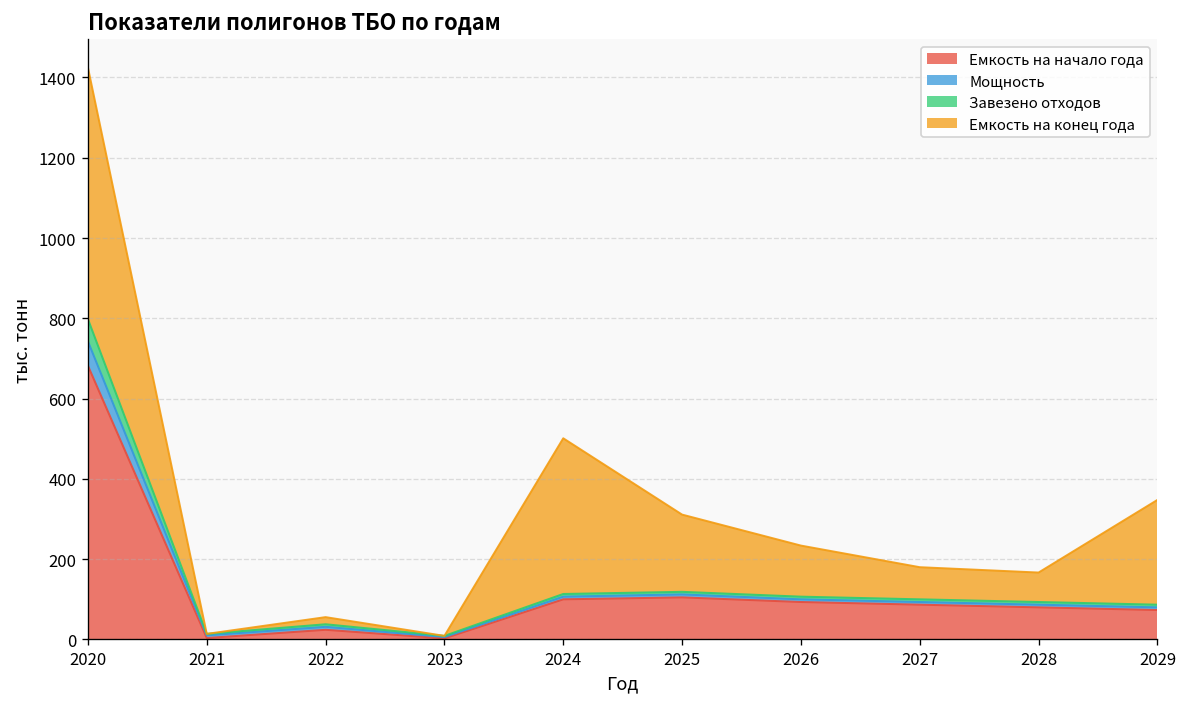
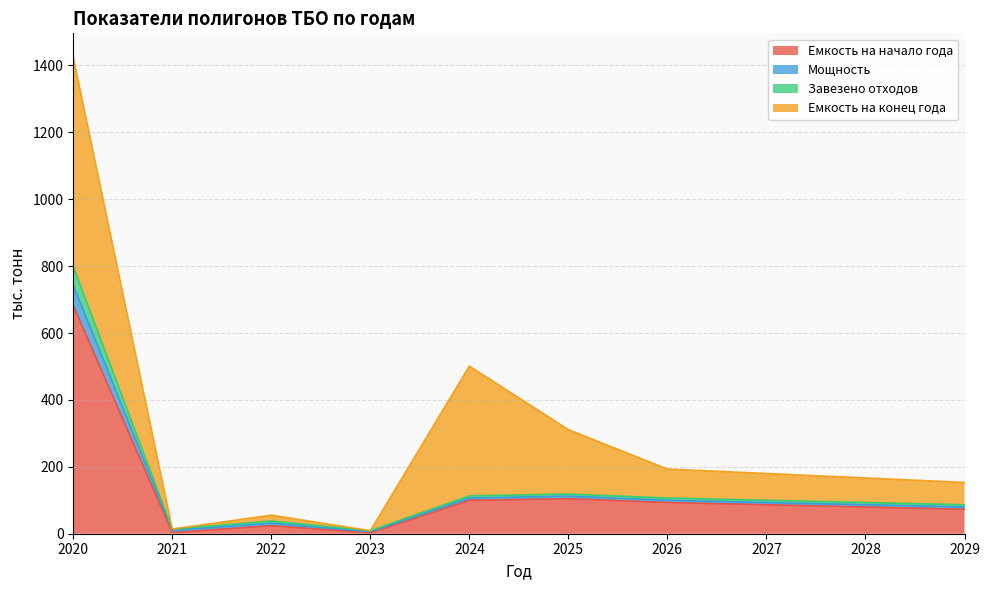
Емкость на конец года, 2026: 130 -> 90
Емкость на конец года, 2029: 260 -> 70
